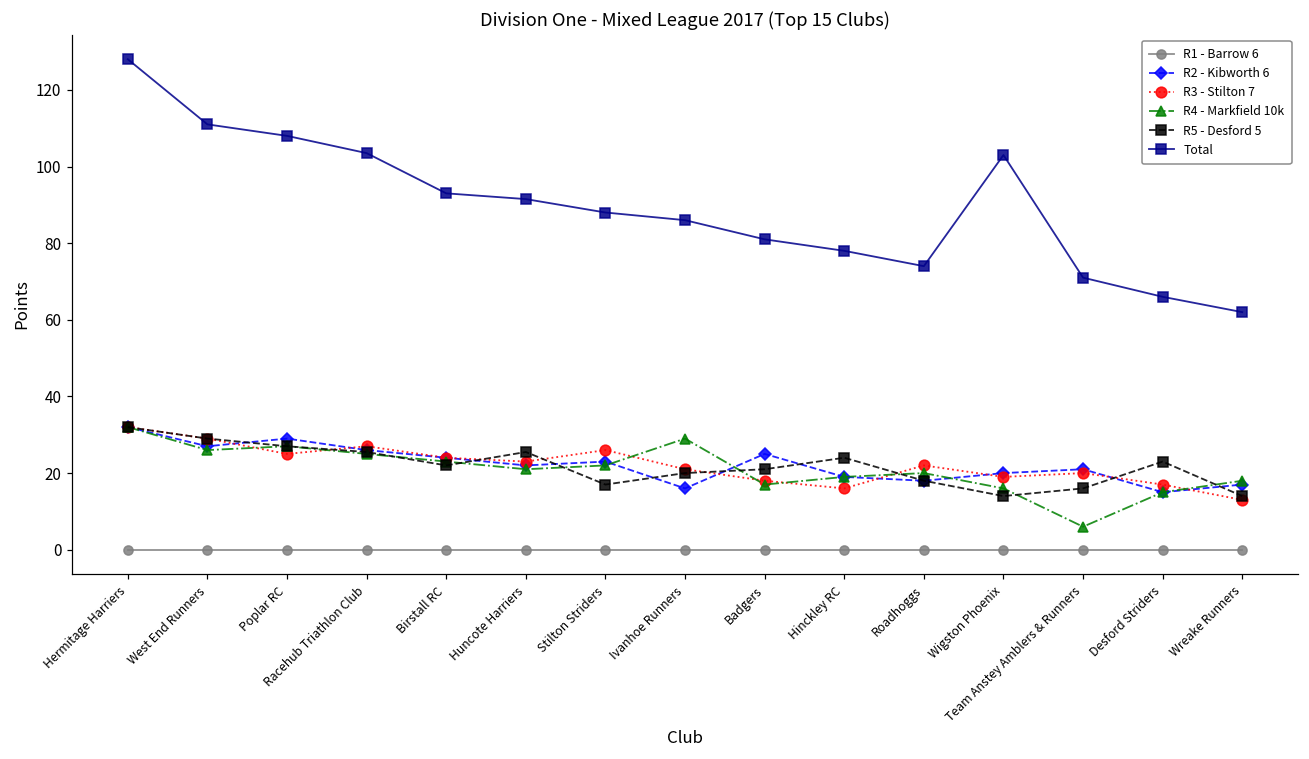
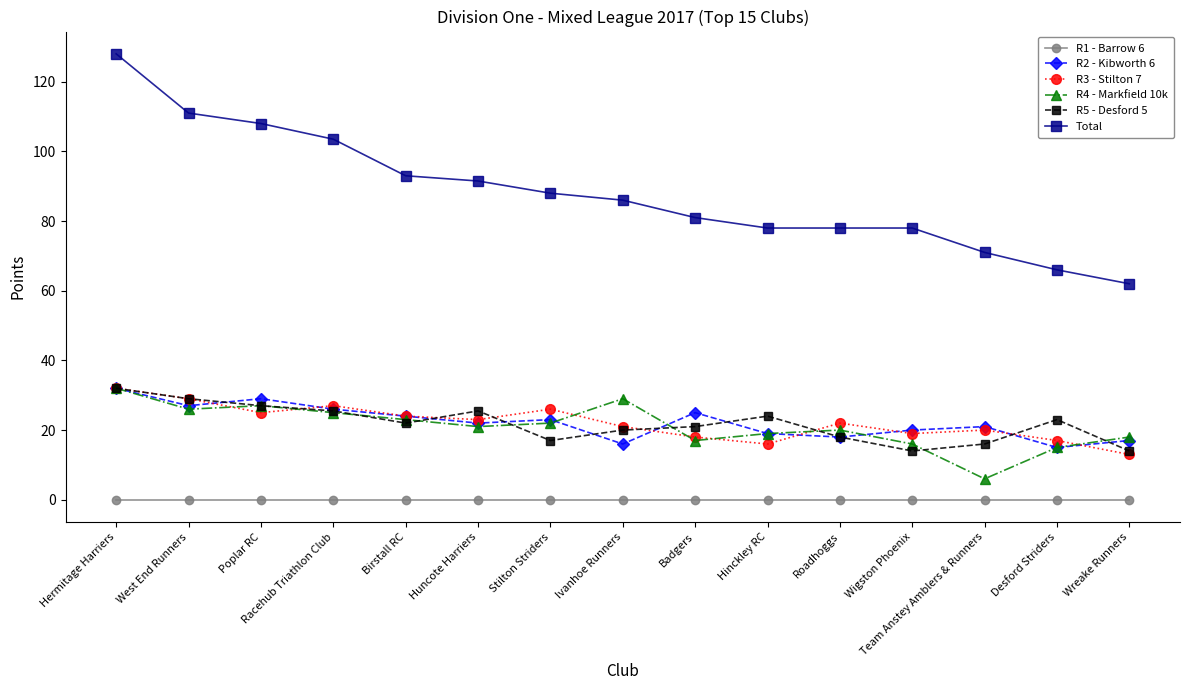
Total, Roadhoggs: 74 -> 78
Total, Wigston Phoenix: 103 -> 78
